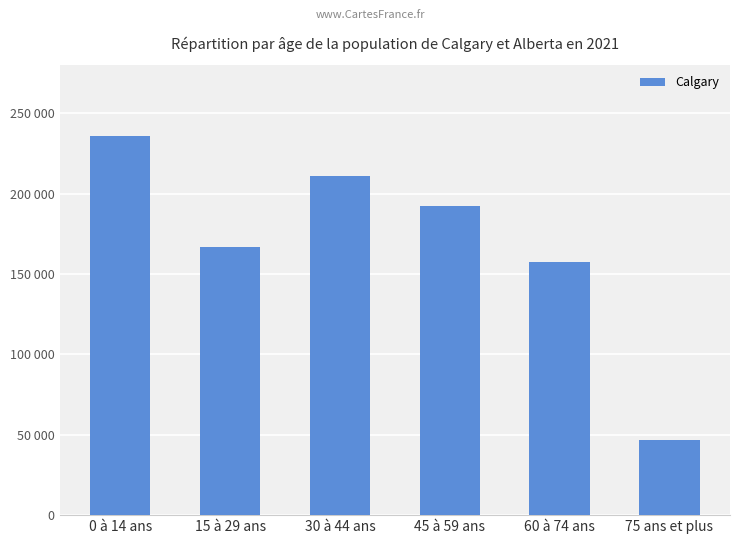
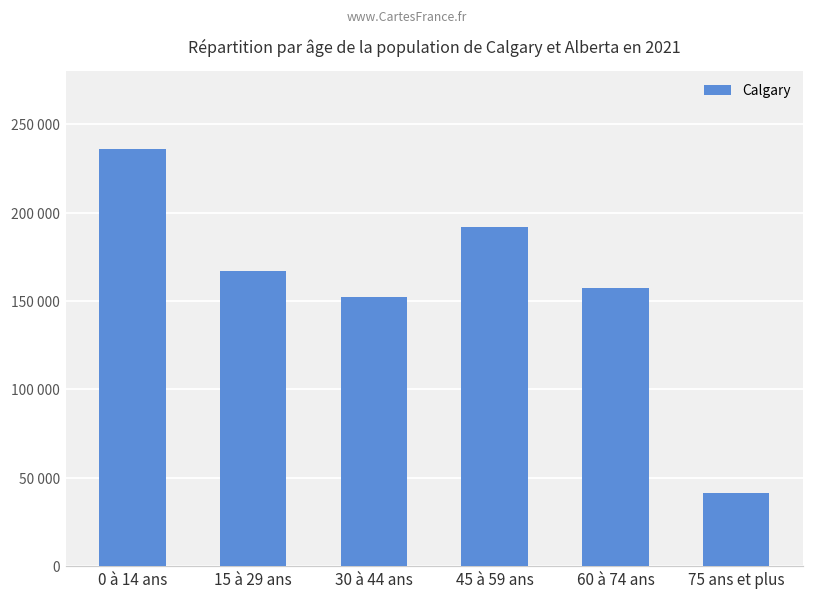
30 à 44 ans: 211000 -> 152000
75 ans et plus: 46000 -> 41000
